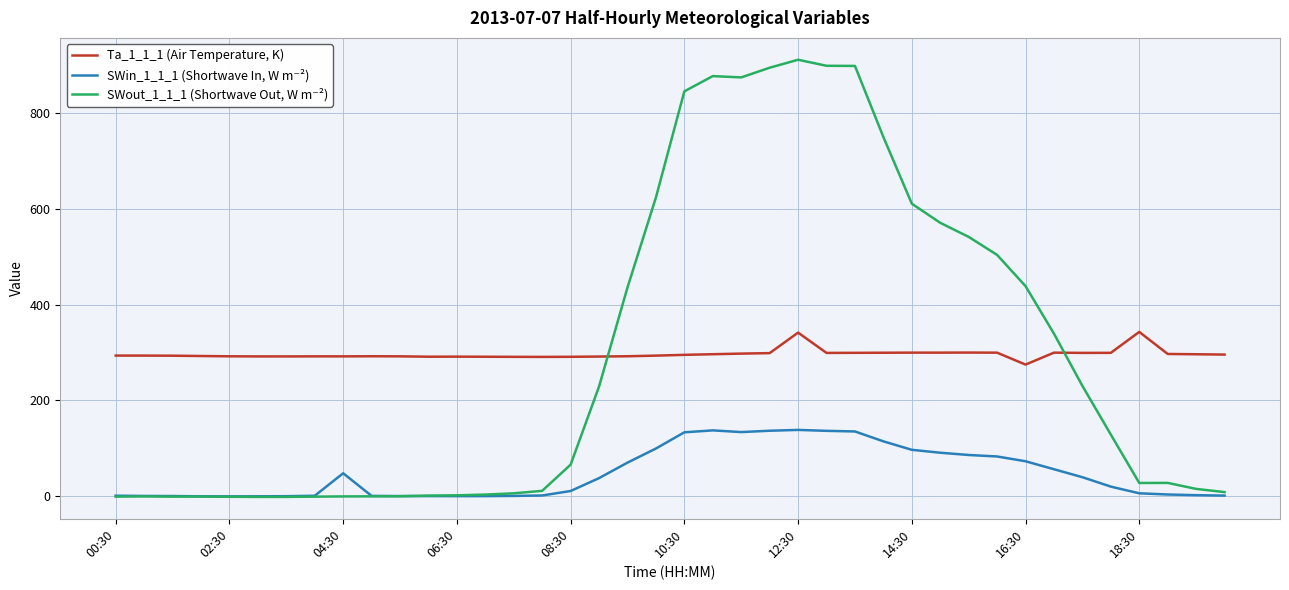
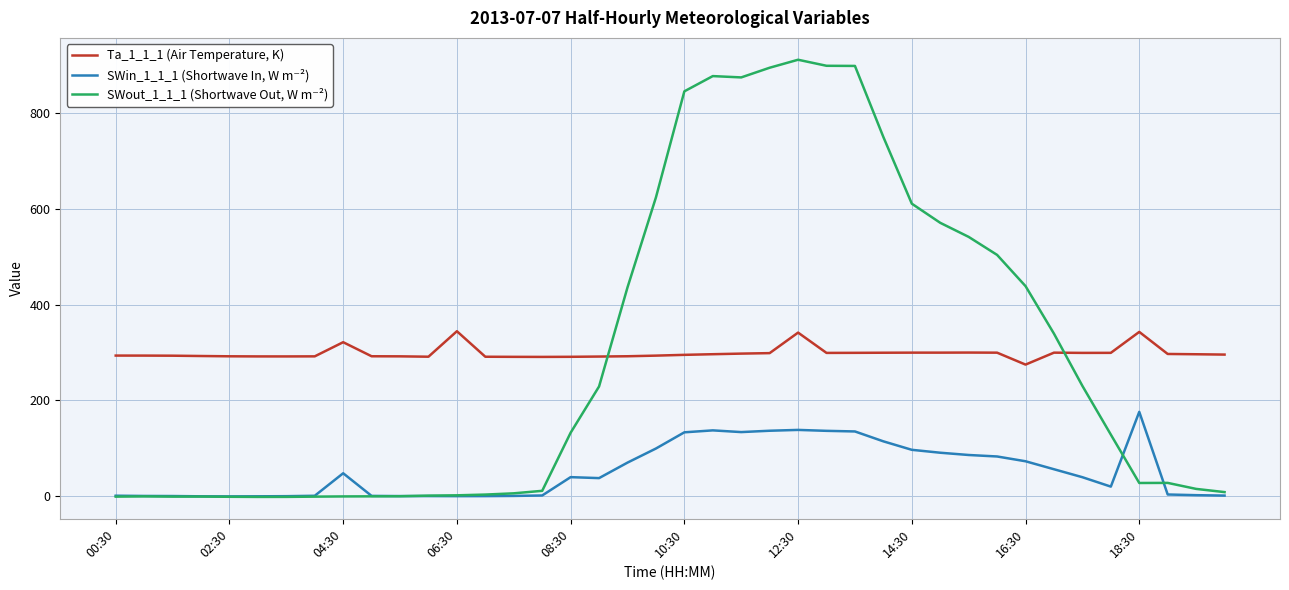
Ta_1_1_1 (Air Temperature, K), 04:30: 290 -> 320
Ta_1_1_1 (Air Temperature, K), 06:30: 290 -> 340
SWin_1_1_1 (Shortwave In, W m⁻²), 08:30: 10 -> 40
SWout_1_1_1 (Shortwave Out, W m⁻²), 08:30: 70 -> 130
SWin_1_1_1 (Shortwave In, W m⁻²), 18:30: 10 -> 180
